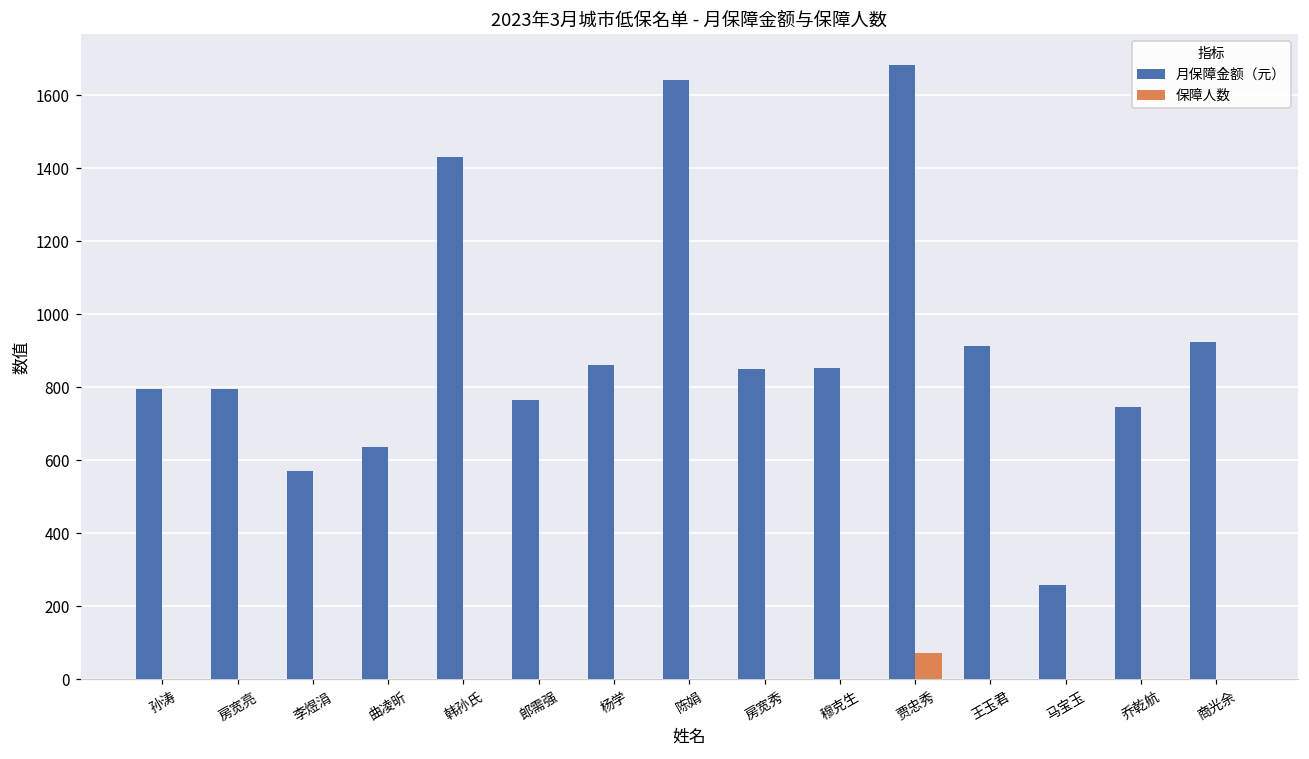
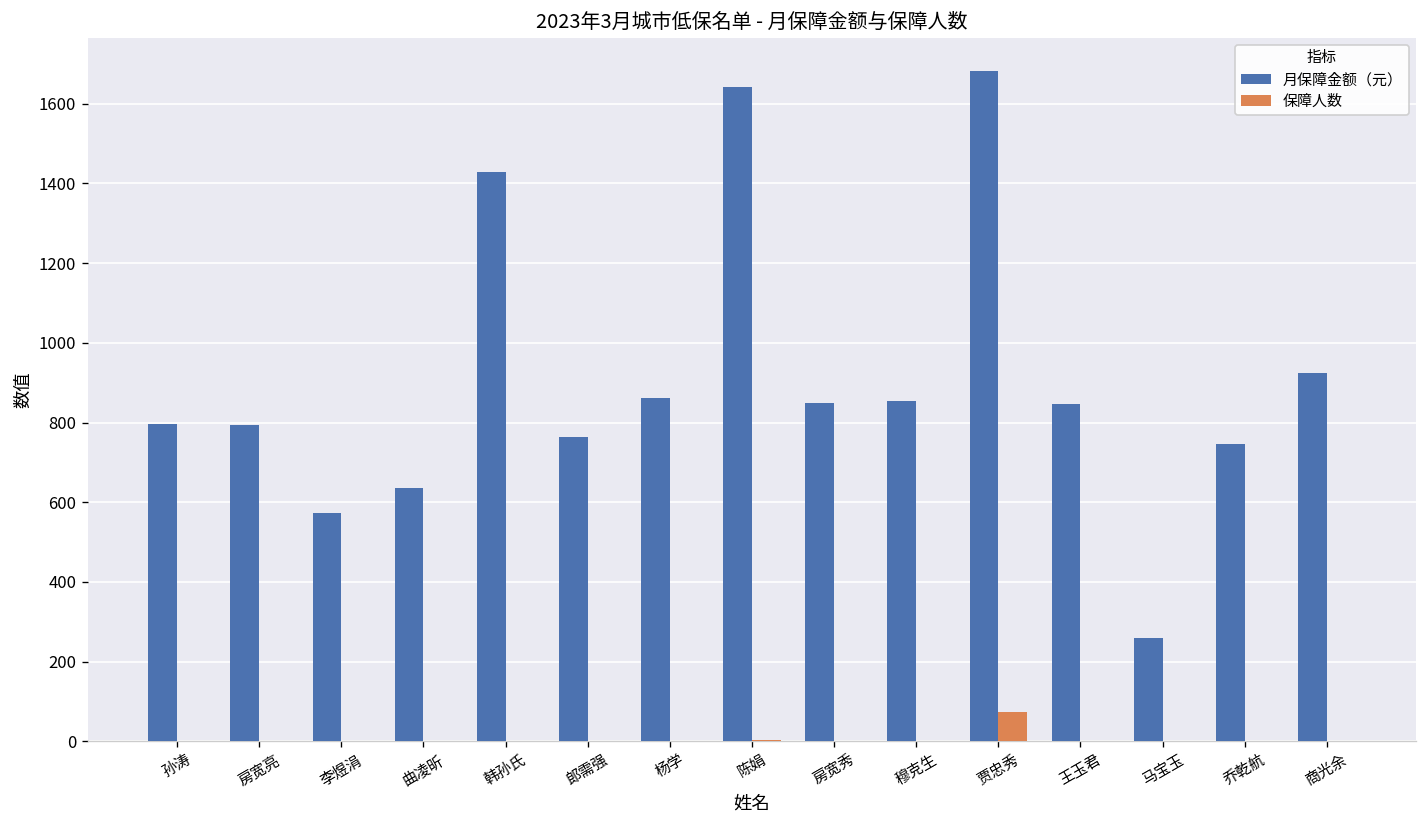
月保障金额（元）, 王玉君: 910 -> 850
